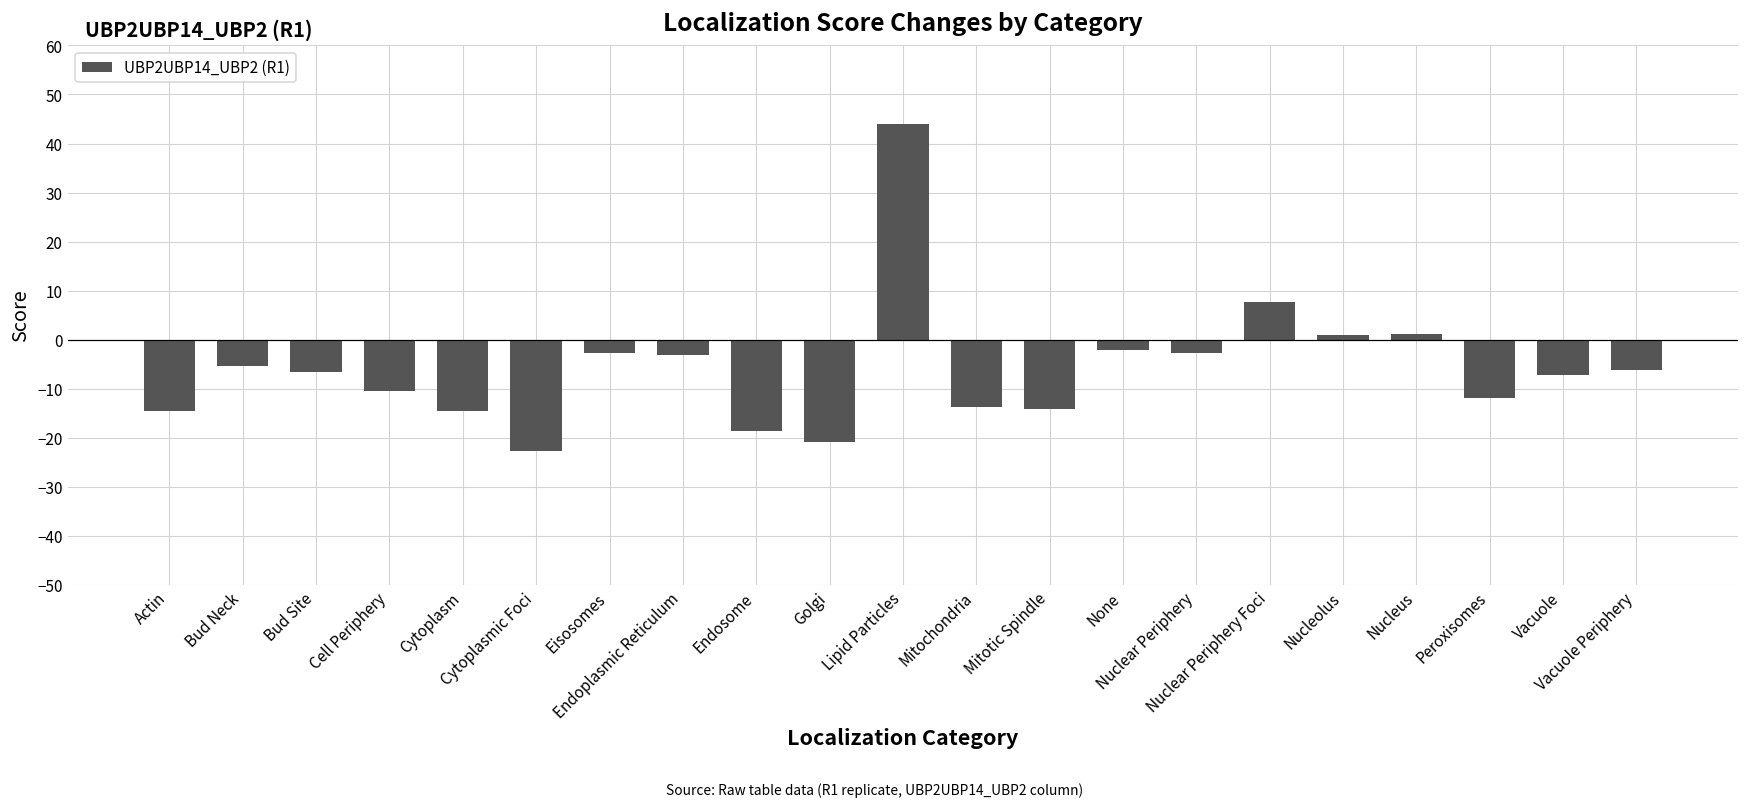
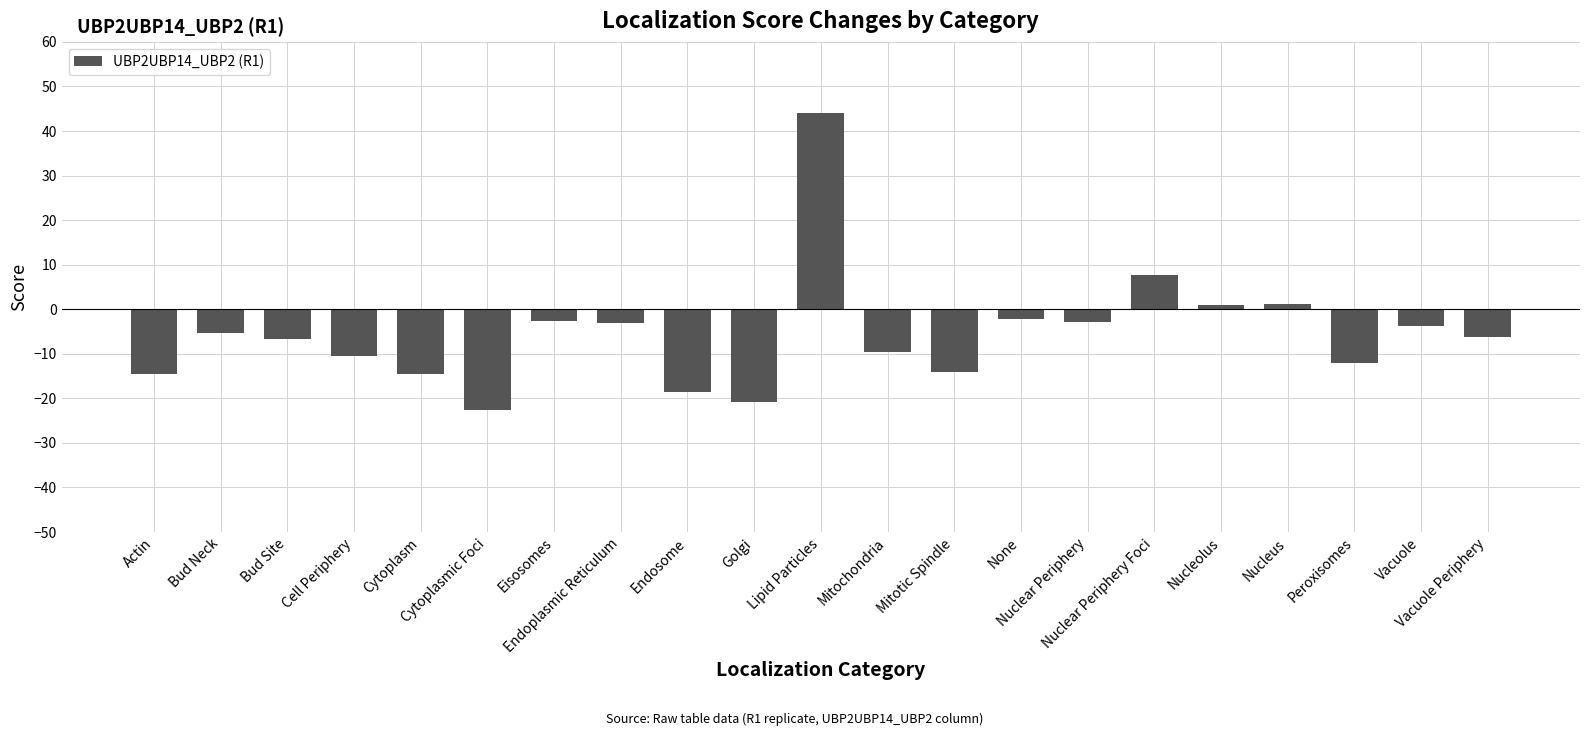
Mitochondria: -14 -> -10
Vacuole: -7 -> -4
